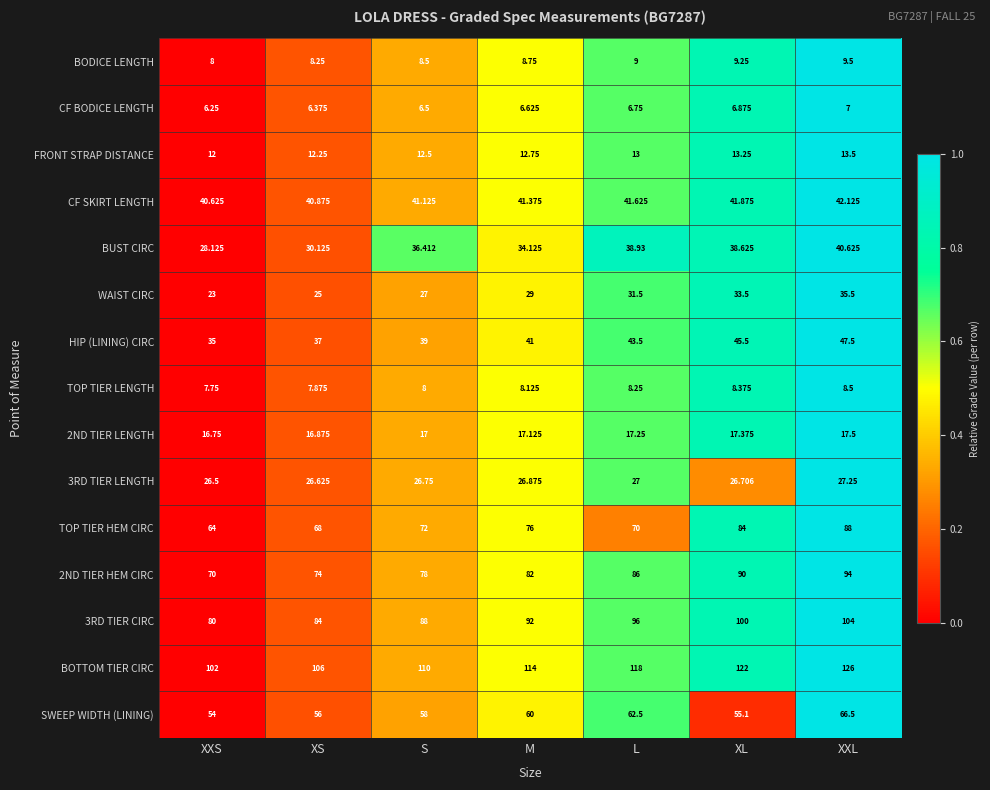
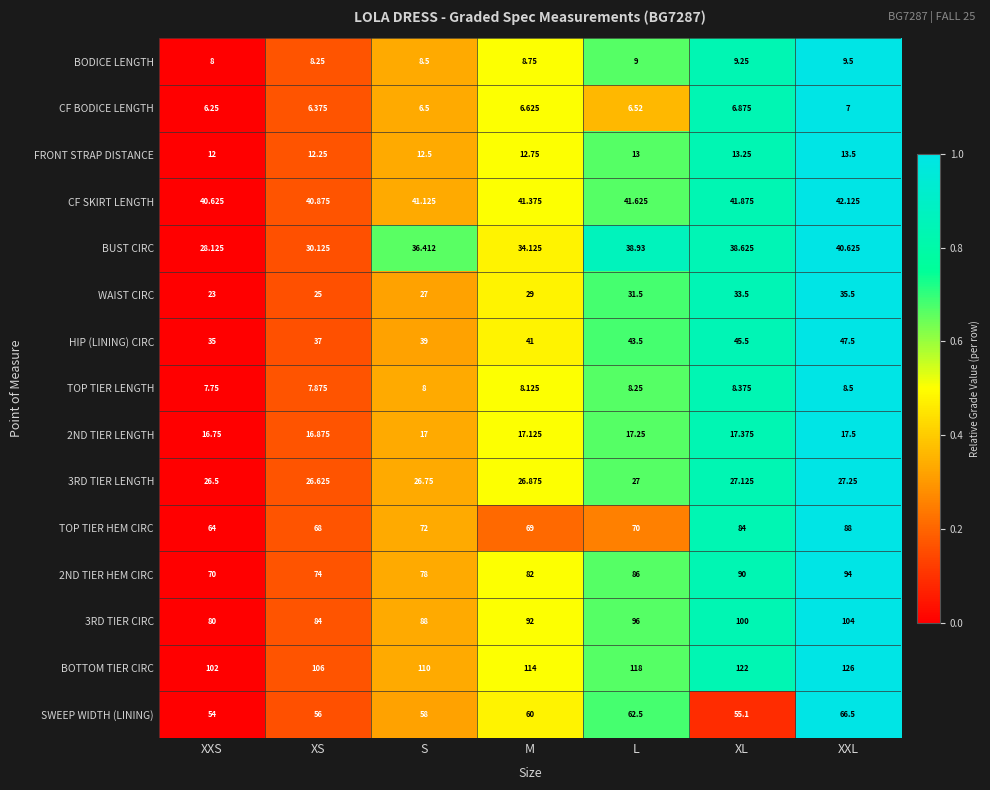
CF BODICE LENGTH, L: 6.75 -> 6.52
3RD TIER LENGTH, XL: 26.706 -> 27.125
TOP TIER HEM CIRC, M: 76 -> 69
